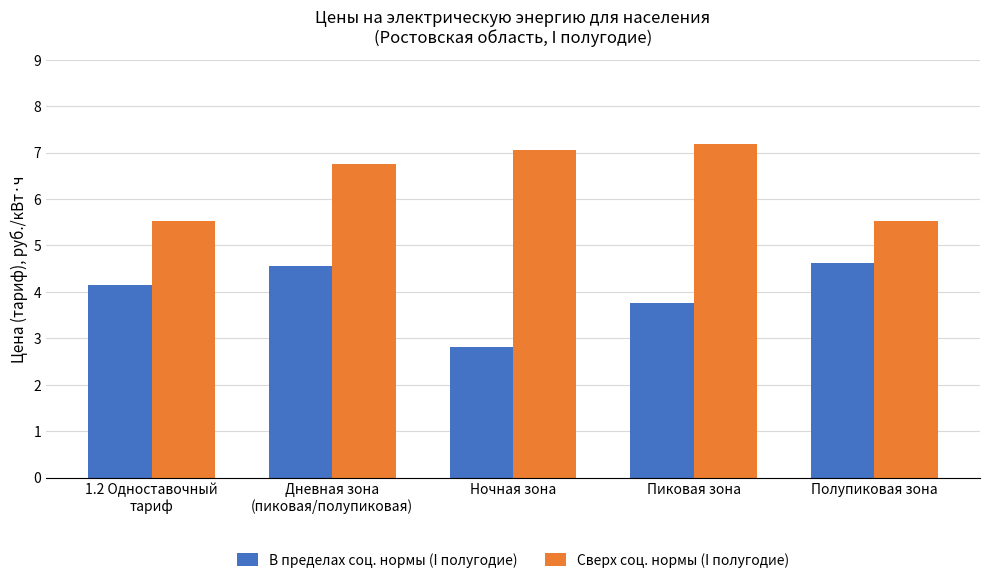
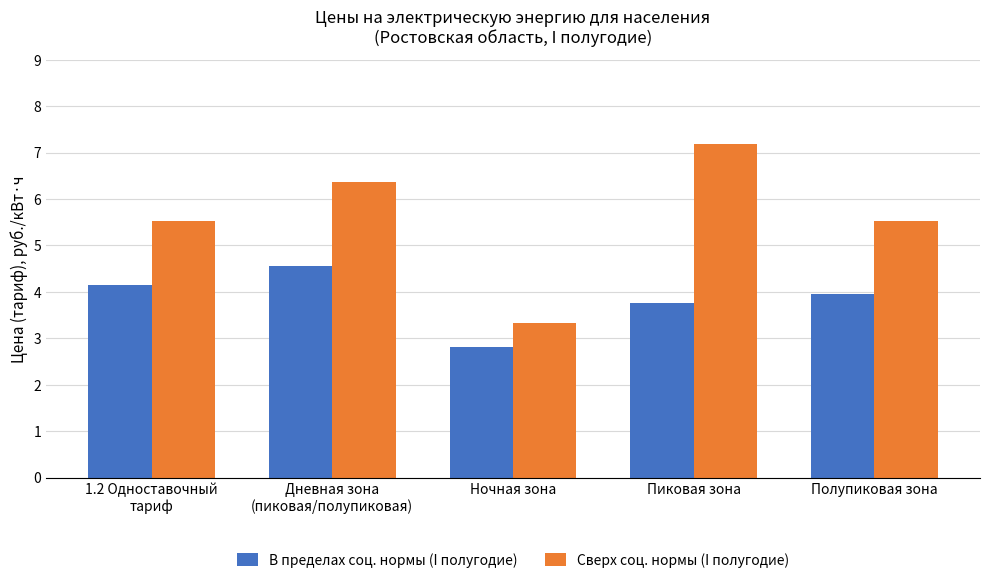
Сверх соц. нормы (I полугодие), Дневная зона (пиковая/полупиковая): 6.8 -> 6.4
Сверх соц. нормы (I полугодие), Ночная зона: 7.1 -> 3.3
В пределах соц. нормы (I полугодие), Полупиковая зона: 4.6 -> 4.0
